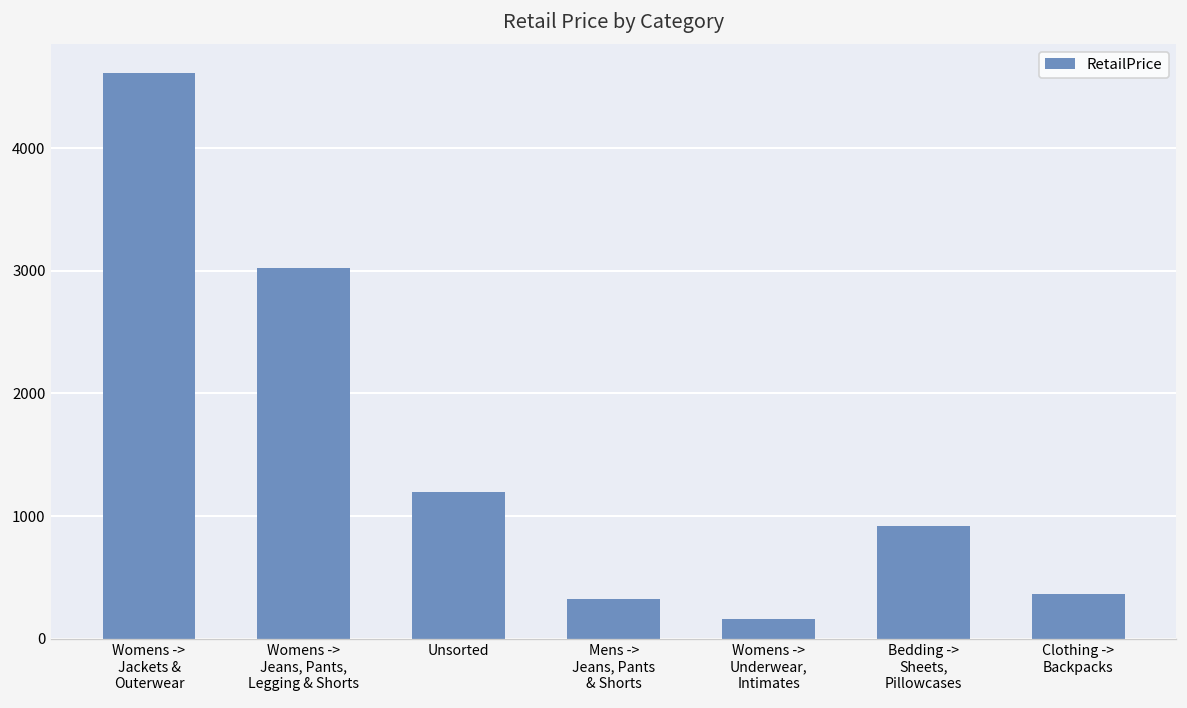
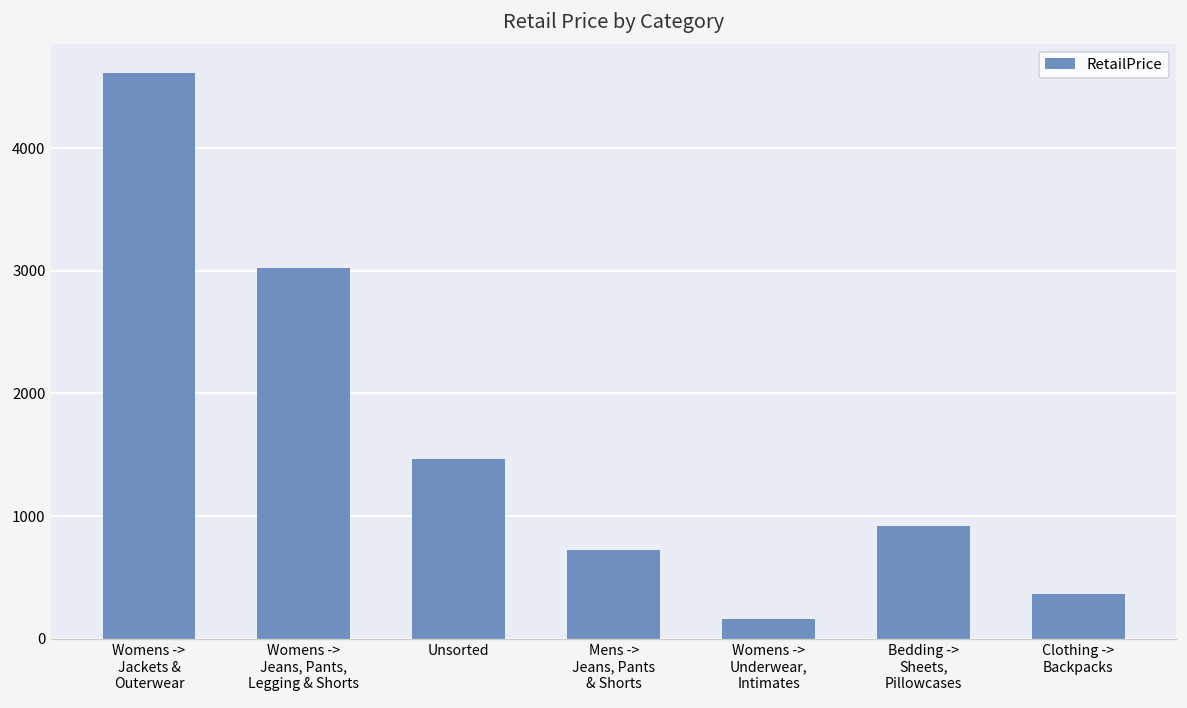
Unsorted: 1200 -> 1460
Mens -> Jeans, Pants & Shorts: 330 -> 720
